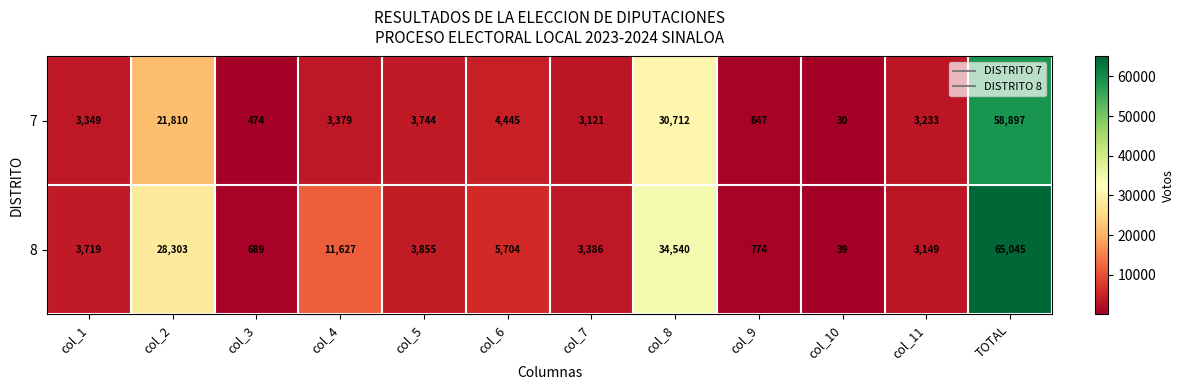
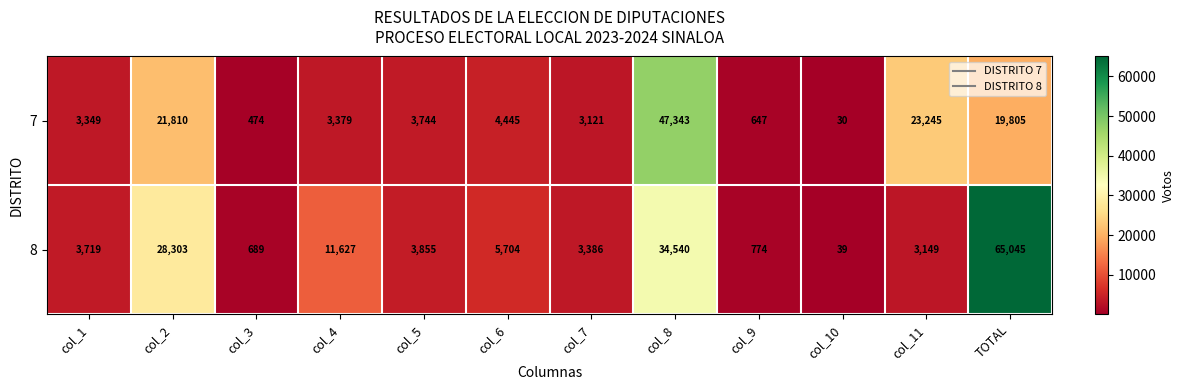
7, col_8: 30,712 -> 47,343
7, col_11: 3,233 -> 23,245
7, TOTAL: 58,897 -> 19,805
